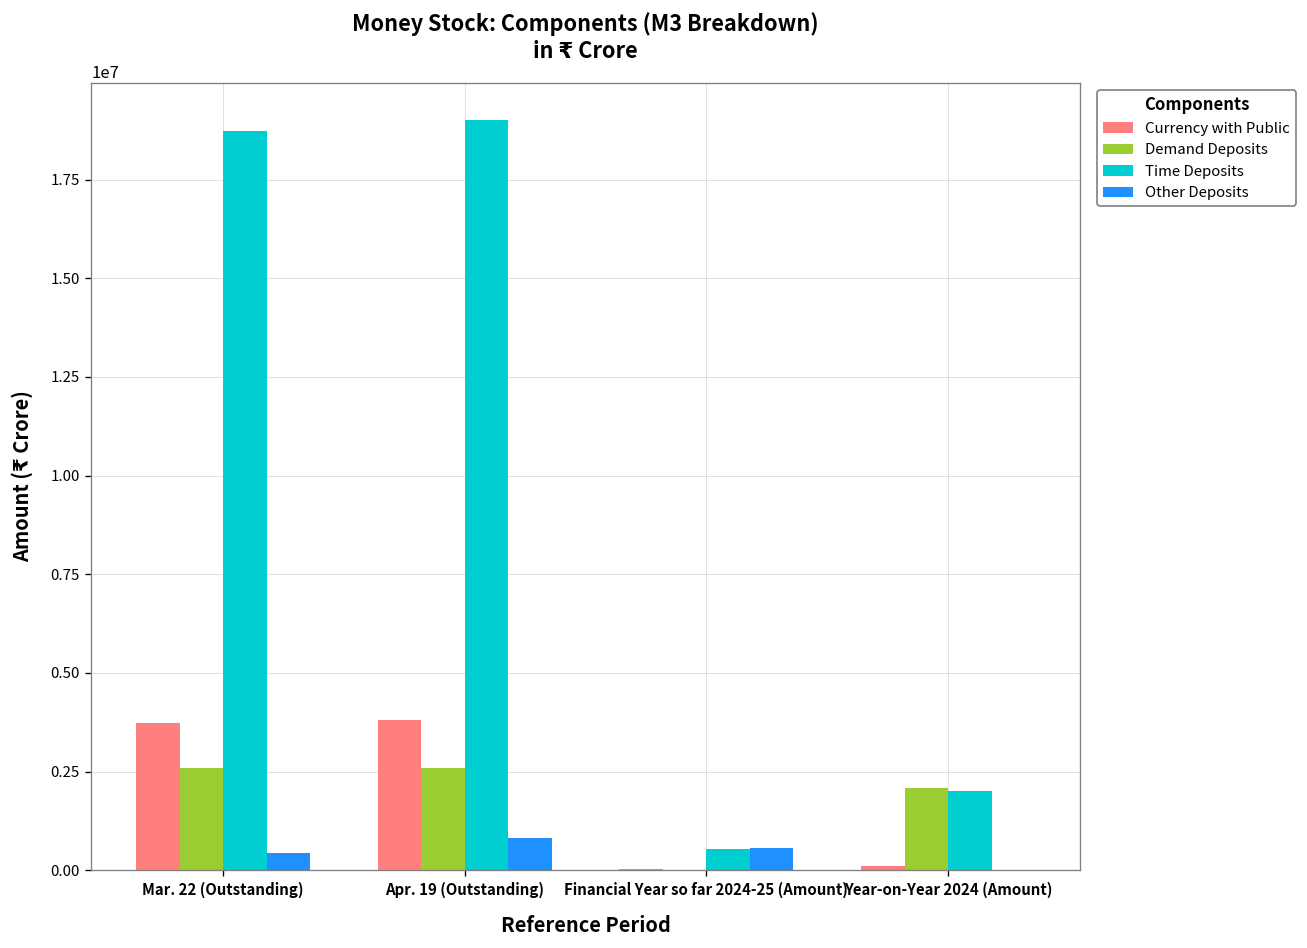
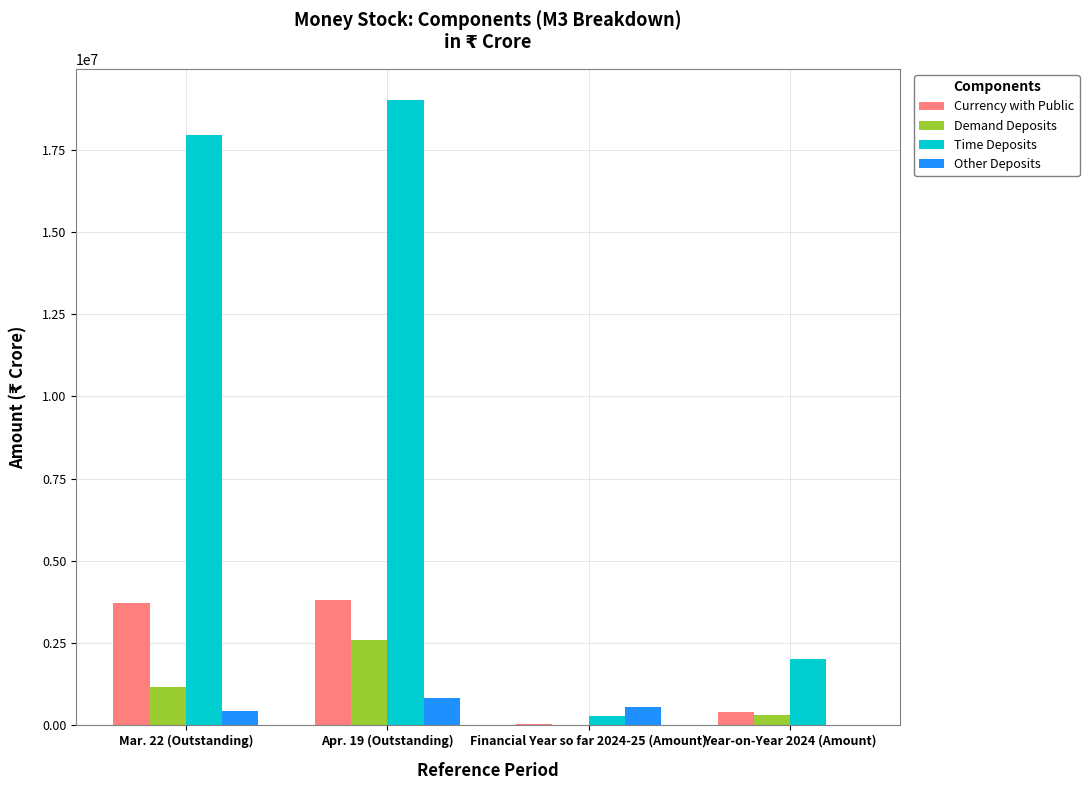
Demand Deposits, Mar. 22 (Outstanding): 2600000 -> 1200000
Time Deposits, Mar. 22 (Outstanding): 18700000 -> 17900000
Time Deposits, Financial Year so far 2024-25 (Amount): 500000 -> 300000
Currency with Public, Year-on-Year 2024 (Amount): 100000 -> 400000
Demand Deposits, Year-on-Year 2024 (Amount): 2100000 -> 300000
